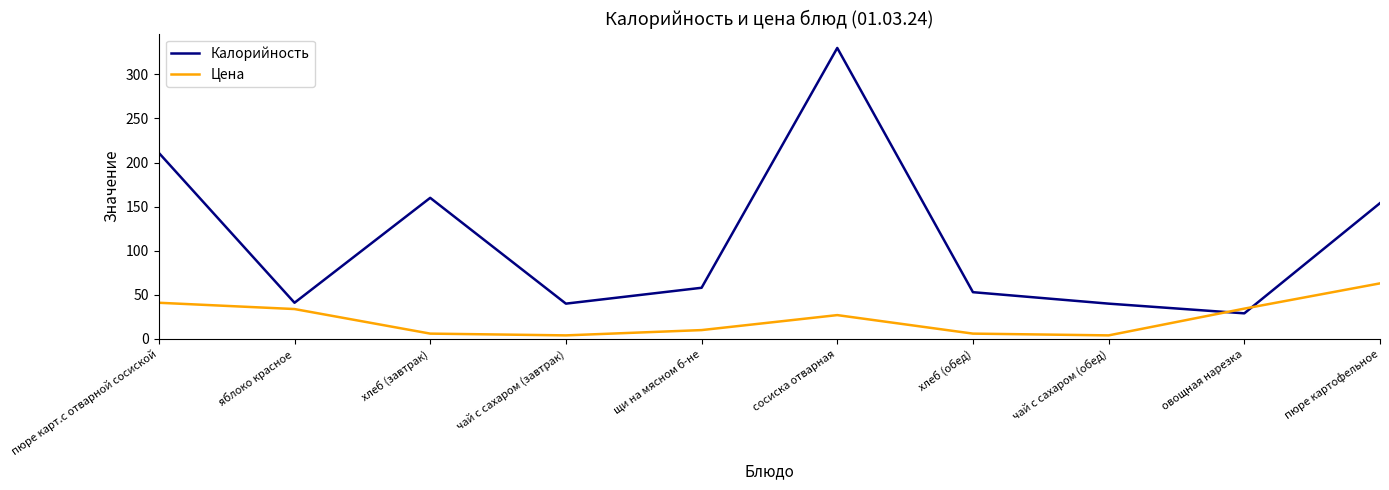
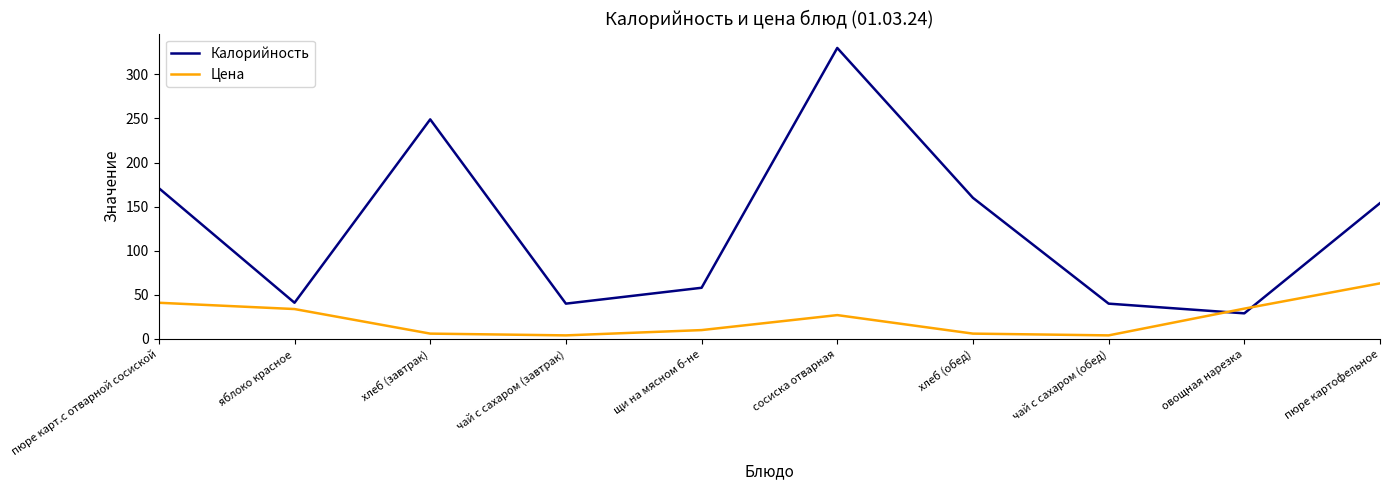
Калорийность, пюре карт.с отварной сосиской: 210 -> 170
Калорийность, хлеб (завтрак): 160 -> 250
Калорийность, хлеб (обед): 50 -> 160
